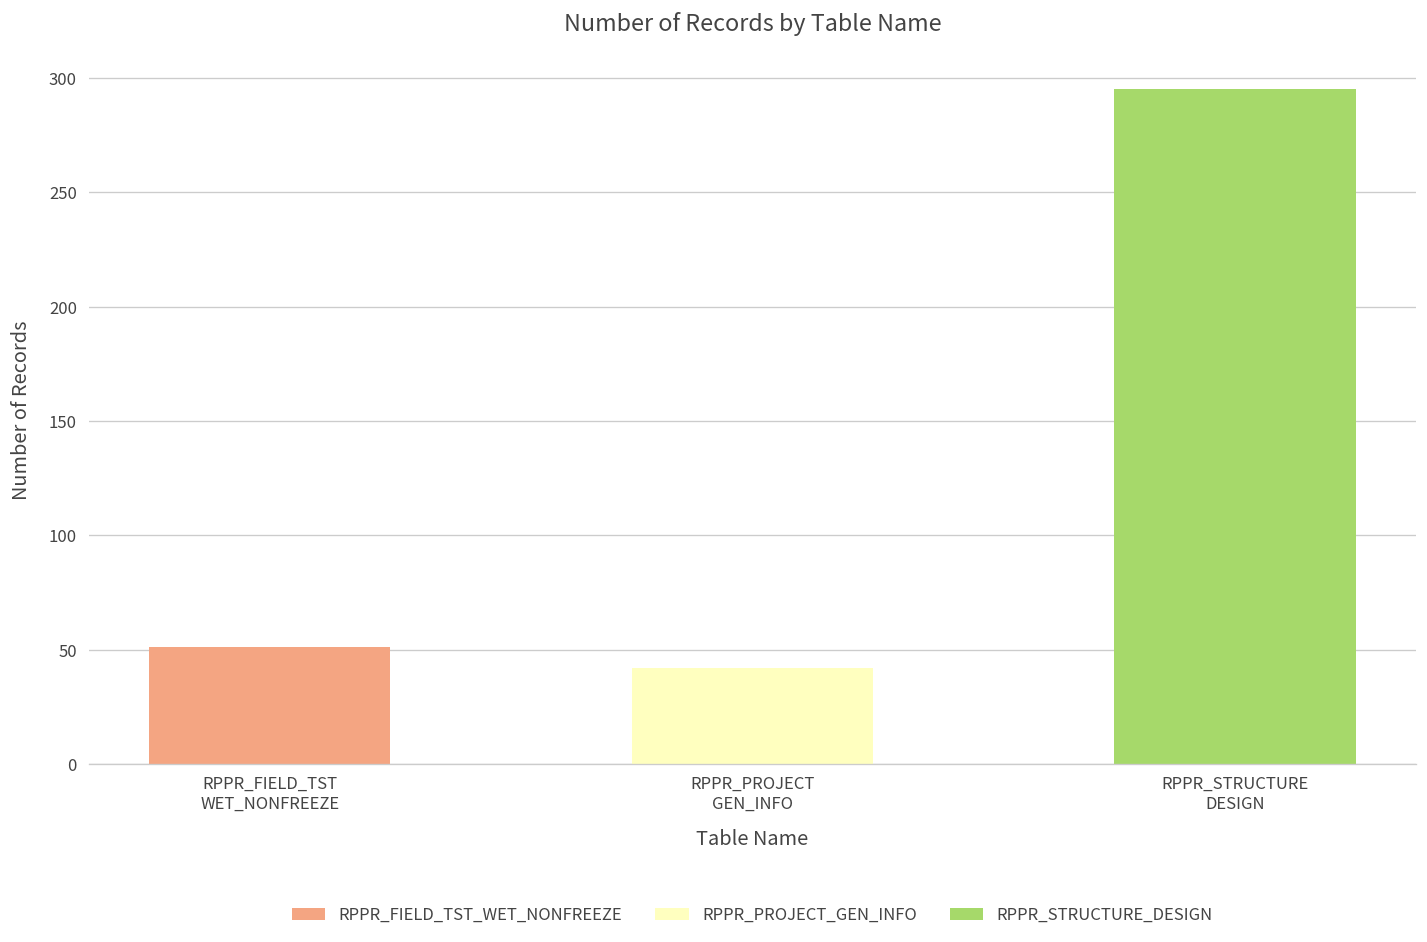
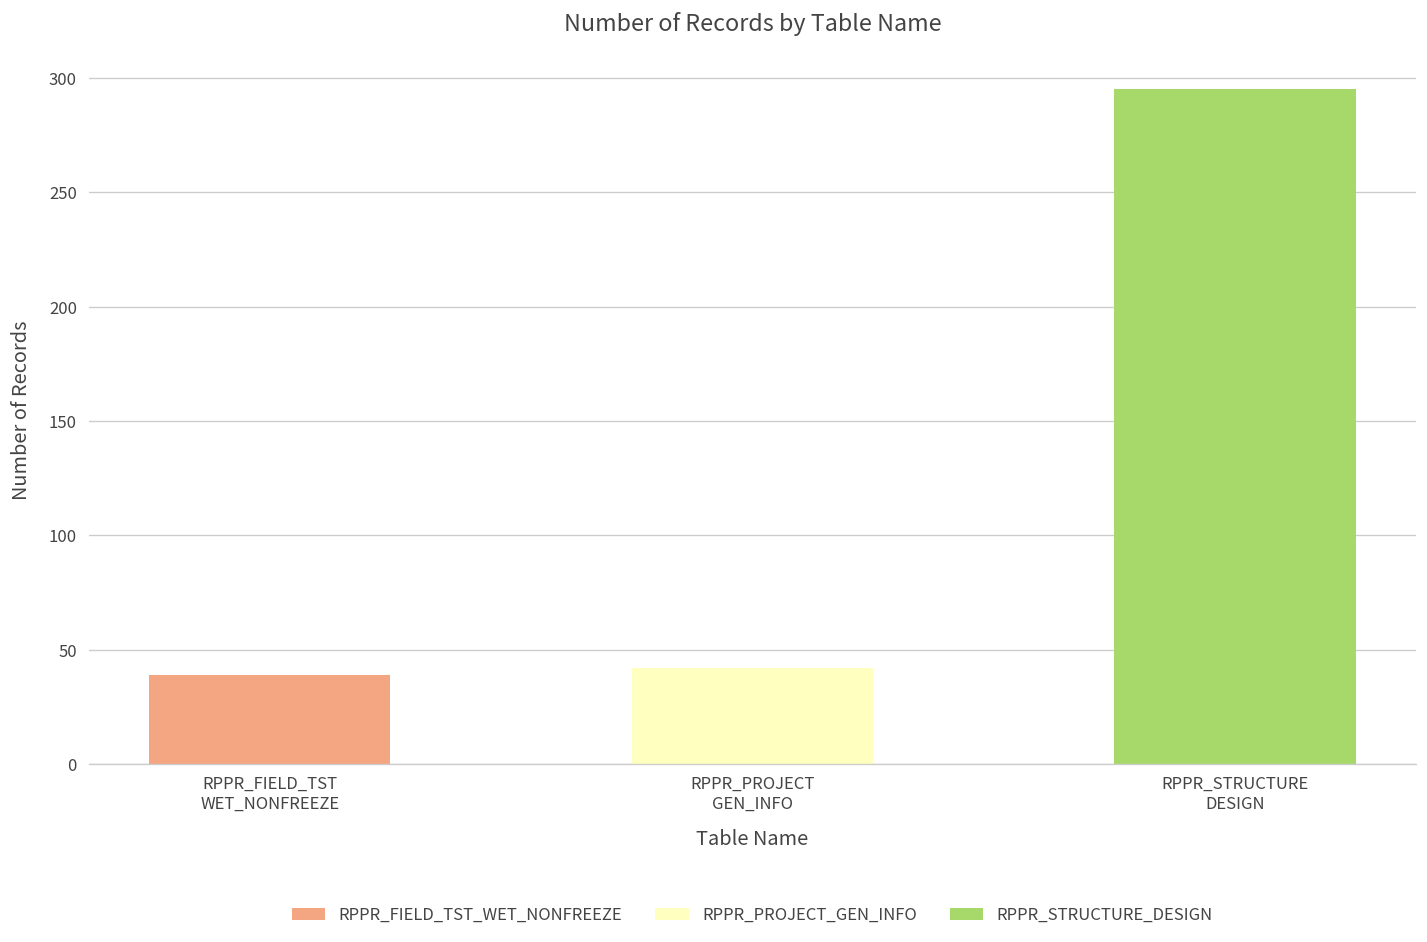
RPPR_FIELD_TST WET_NONFREEZE: 51 -> 39
